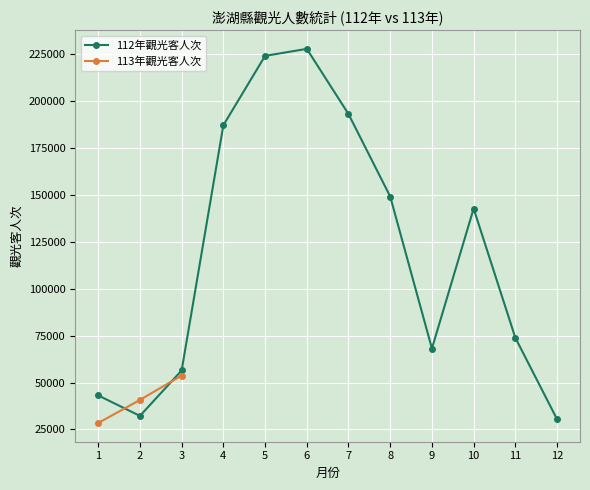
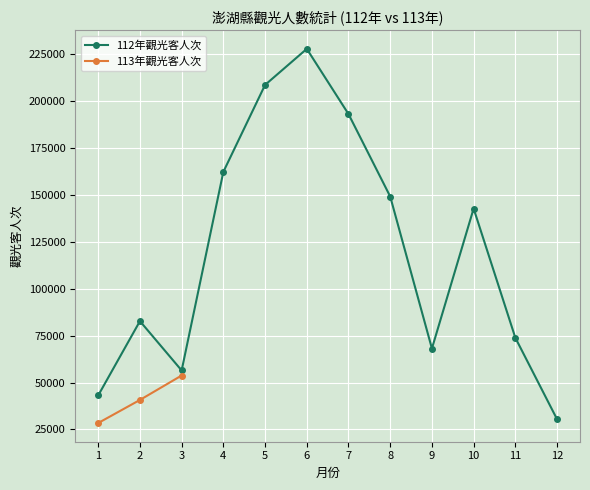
112年觀光客人次, 2: 32000 -> 83000
112年觀光客人次, 4: 187000 -> 162000
112年觀光客人次, 5: 224000 -> 209000
